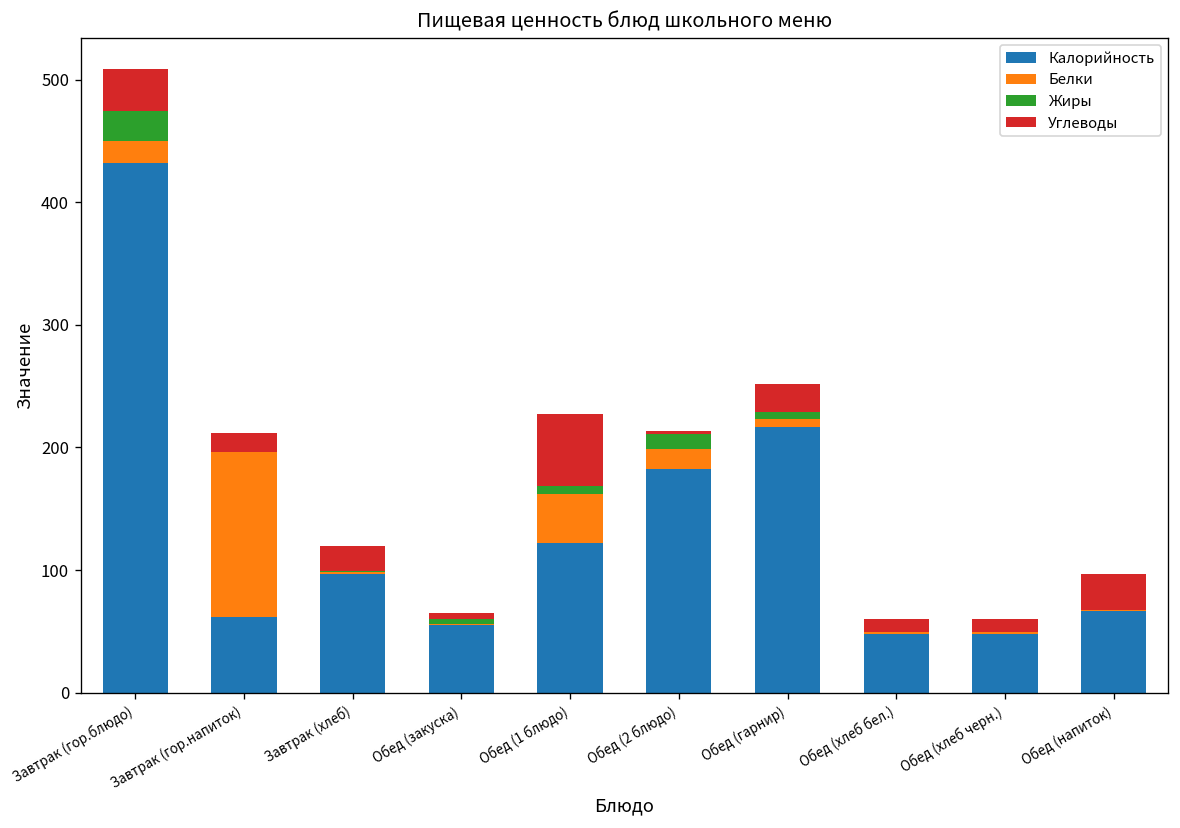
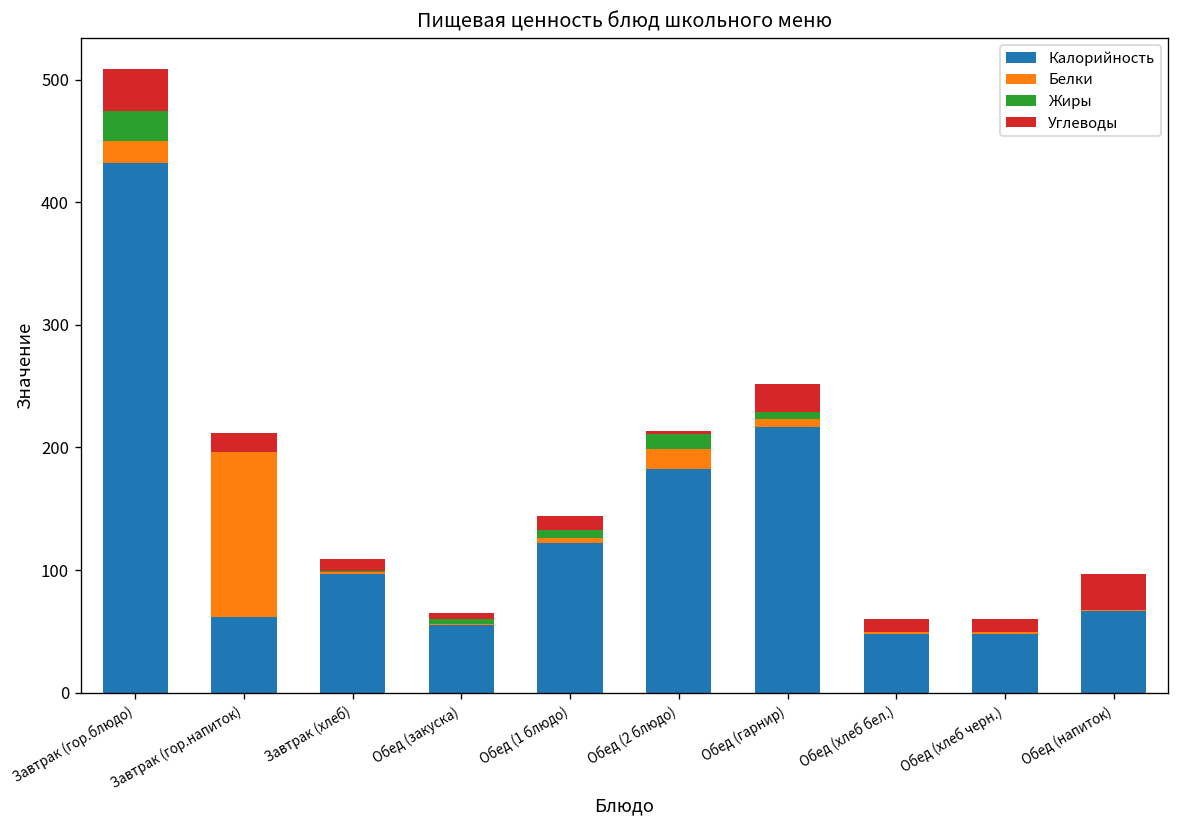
Углеводы, Завтрак (хлеб): 21 -> 10
Белки, Обед (1 блюдо): 40 -> 4
Углеводы, Обед (1 блюдо): 59 -> 11
